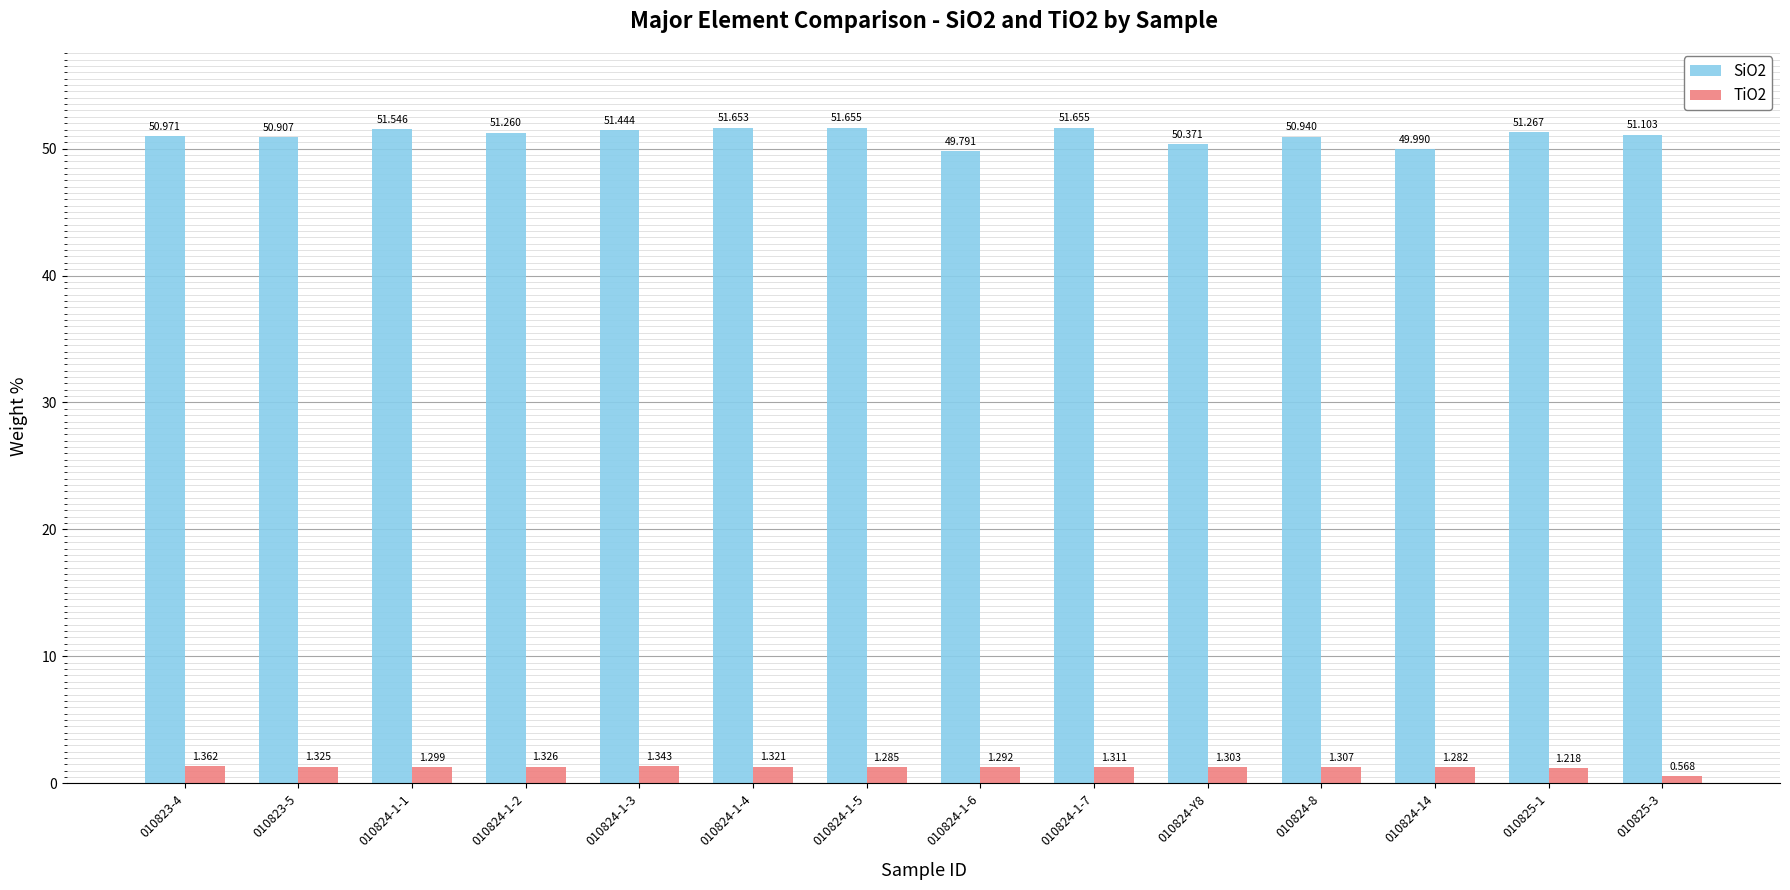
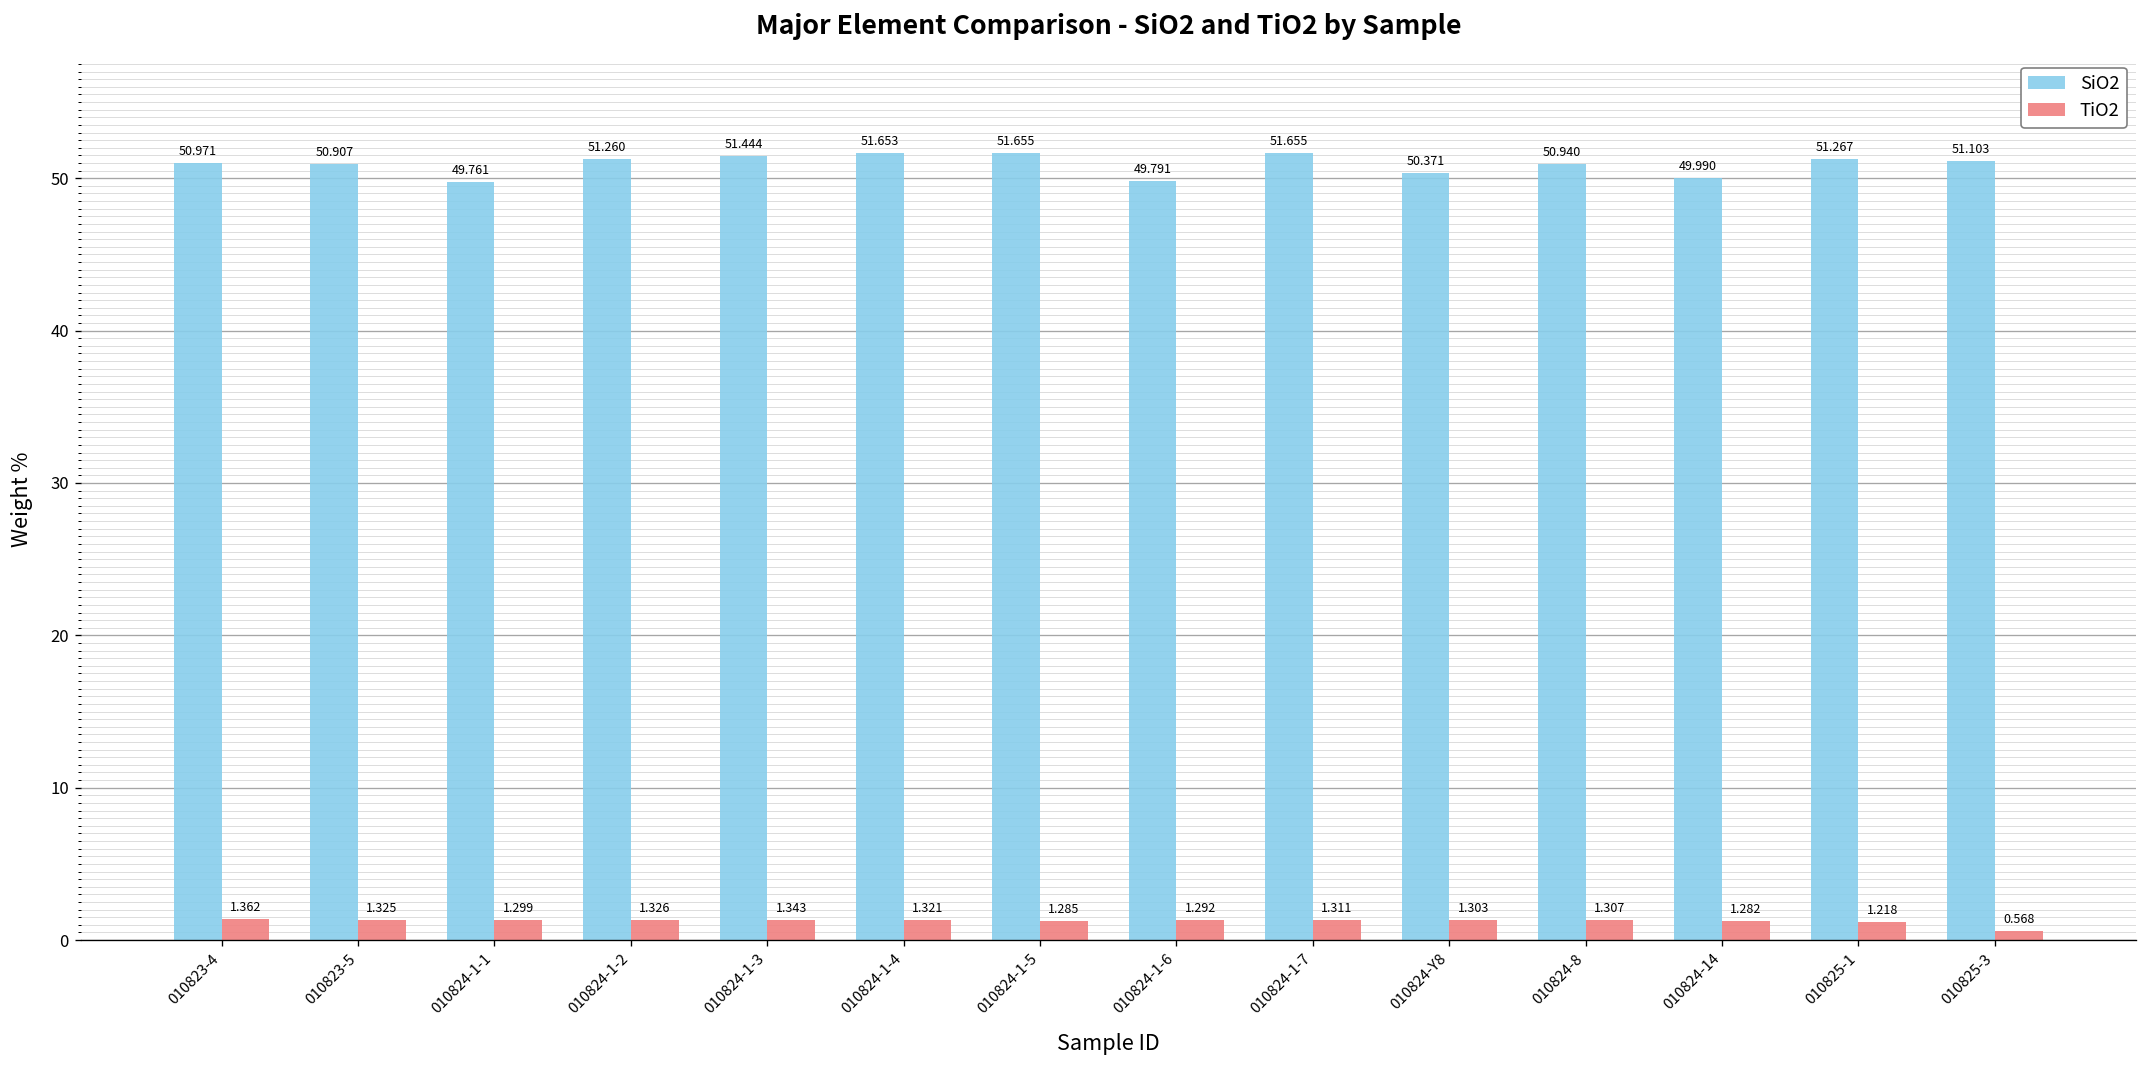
SiO2, 010824-1-1: 51.546 -> 49.761
